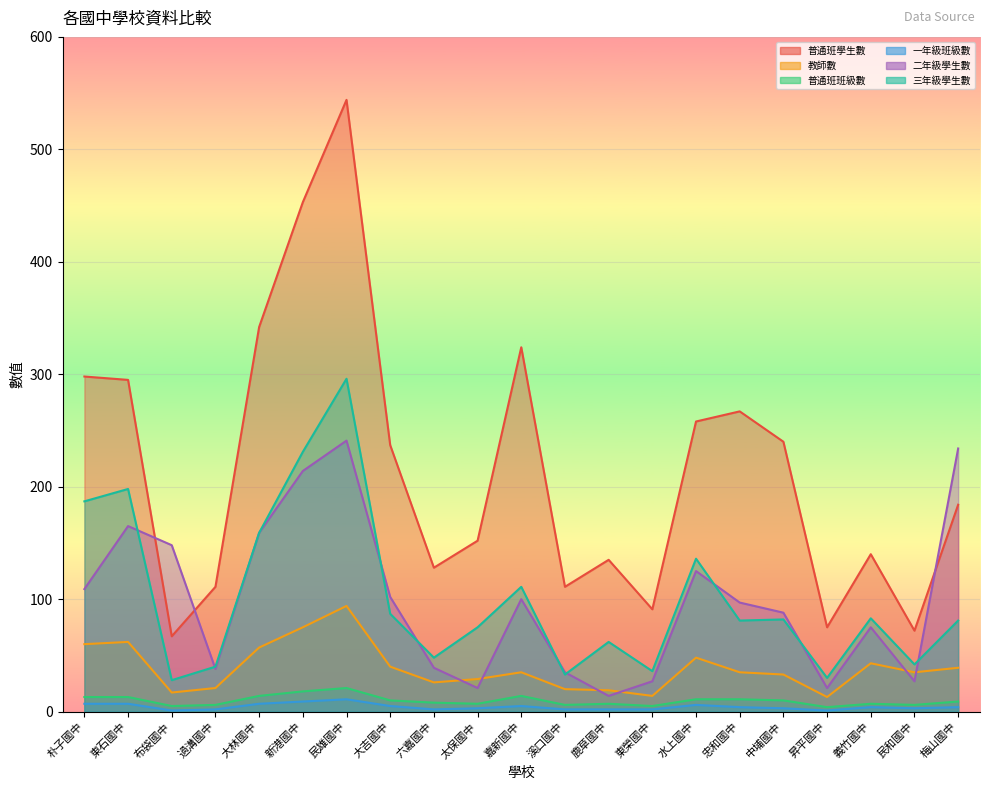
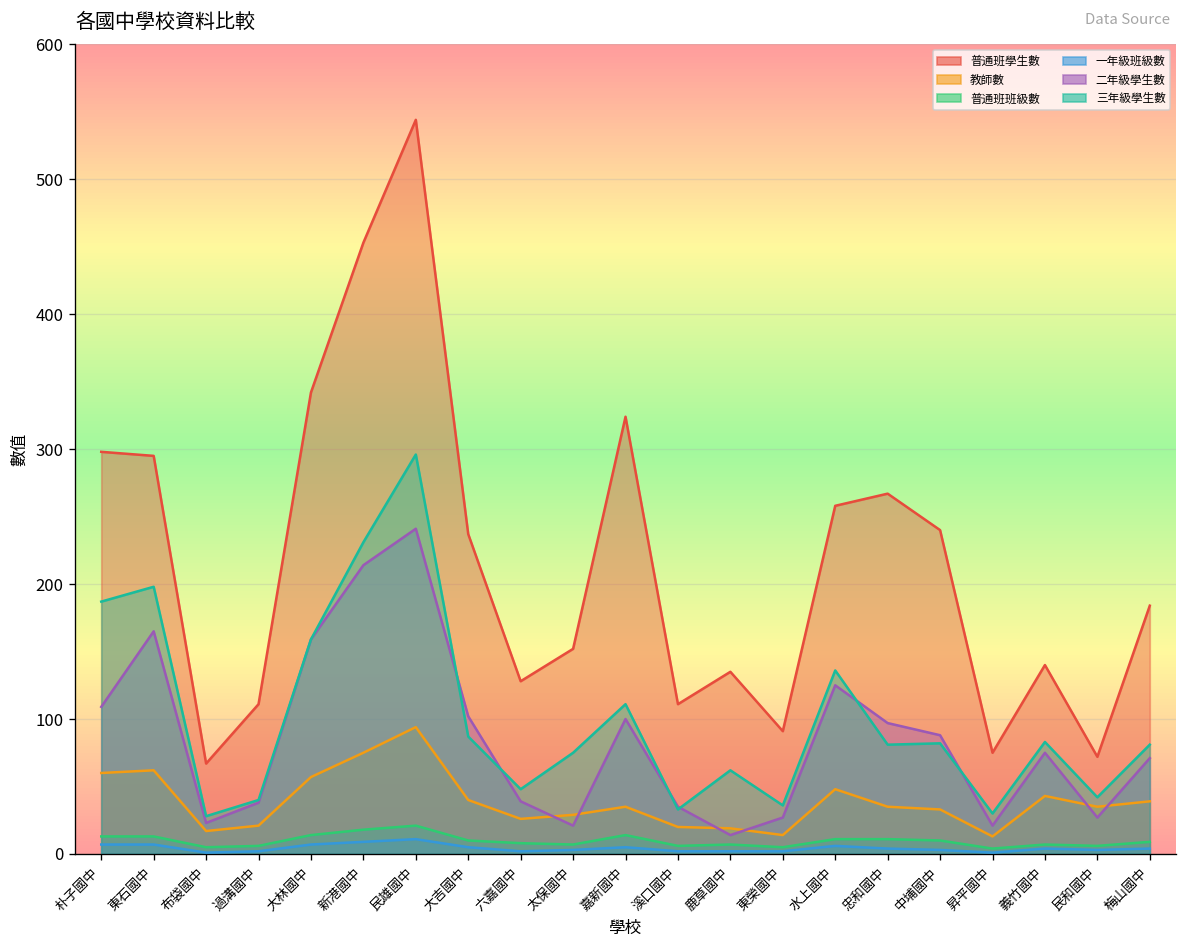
二年級學生數, 布袋國中: 148 -> 23
二年級學生數, 梅山國中: 234 -> 71
